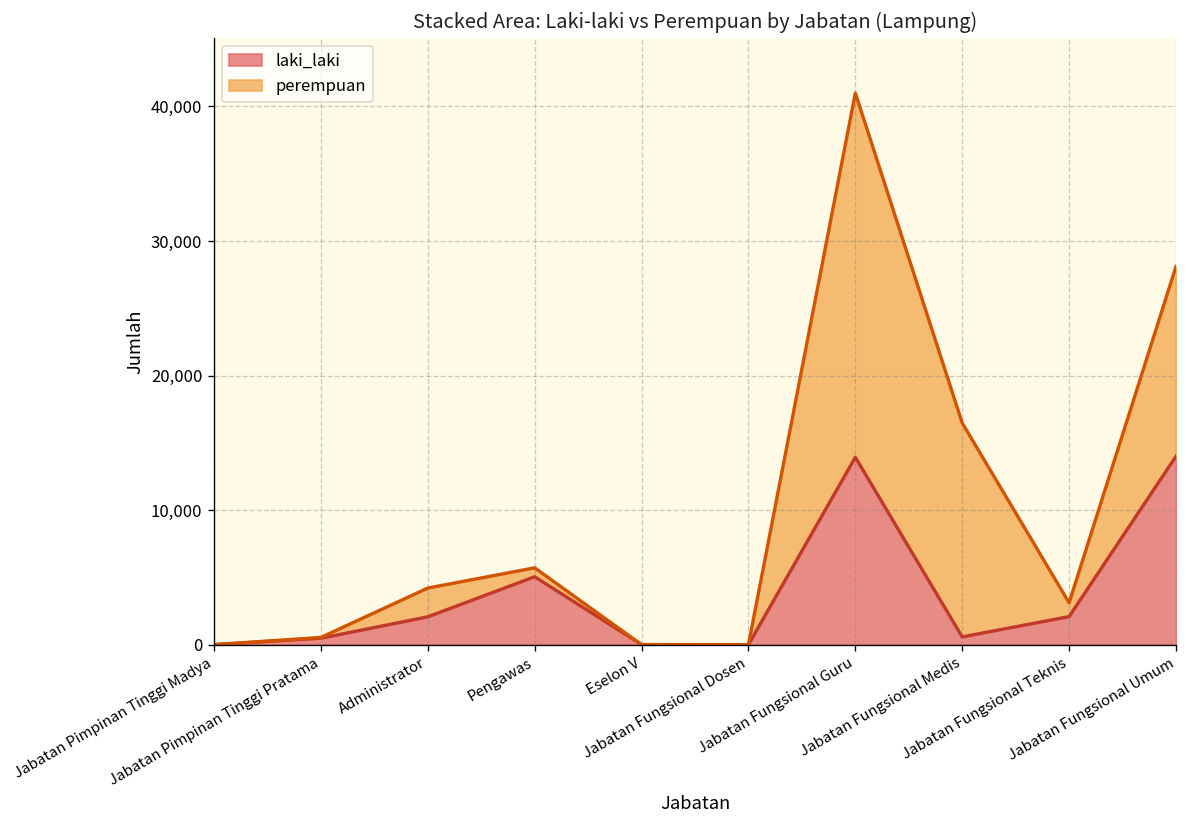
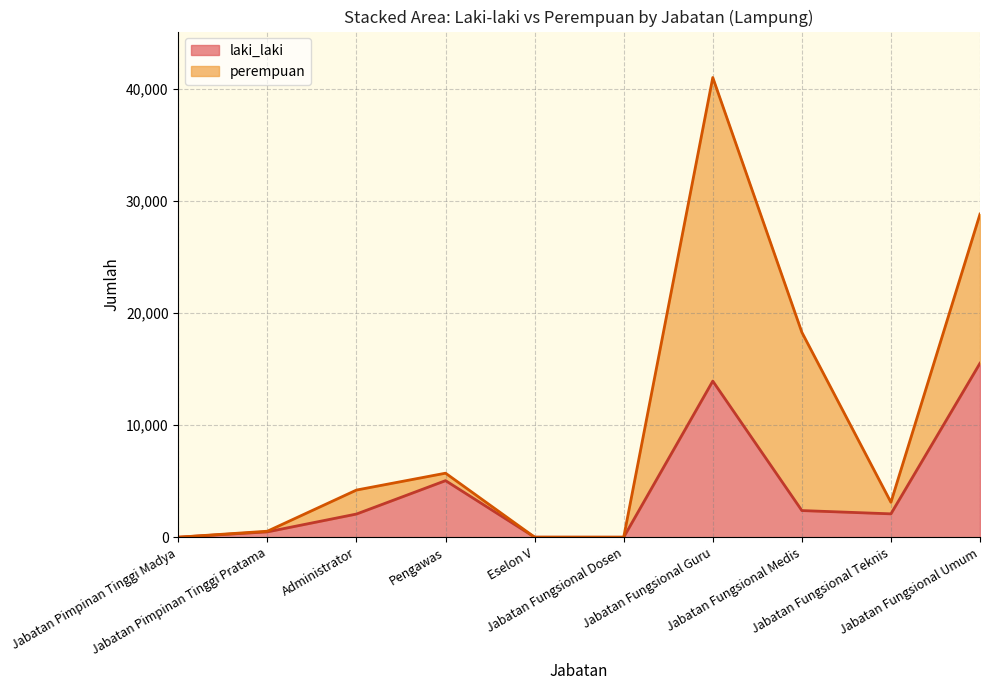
laki_laki, Jabatan Fungsional Medis: 600 -> 2,400
laki_laki, Jabatan Fungsional Umum: 14,000 -> 15,500
perempuan, Jabatan Fungsional Umum: 14,100 -> 13,300
